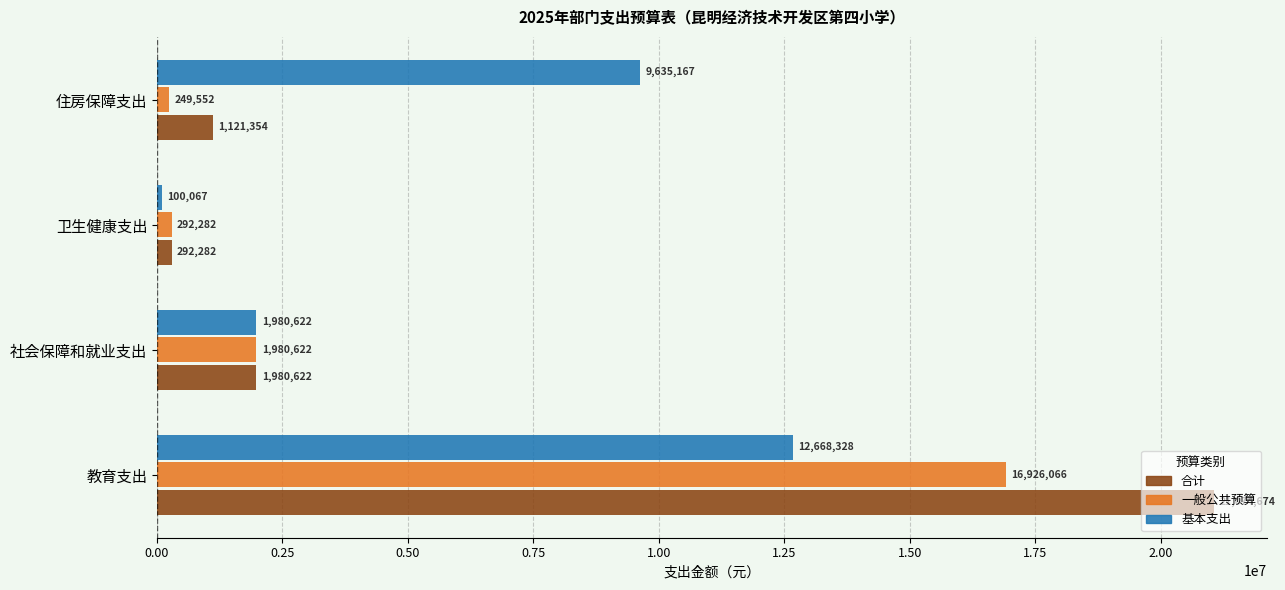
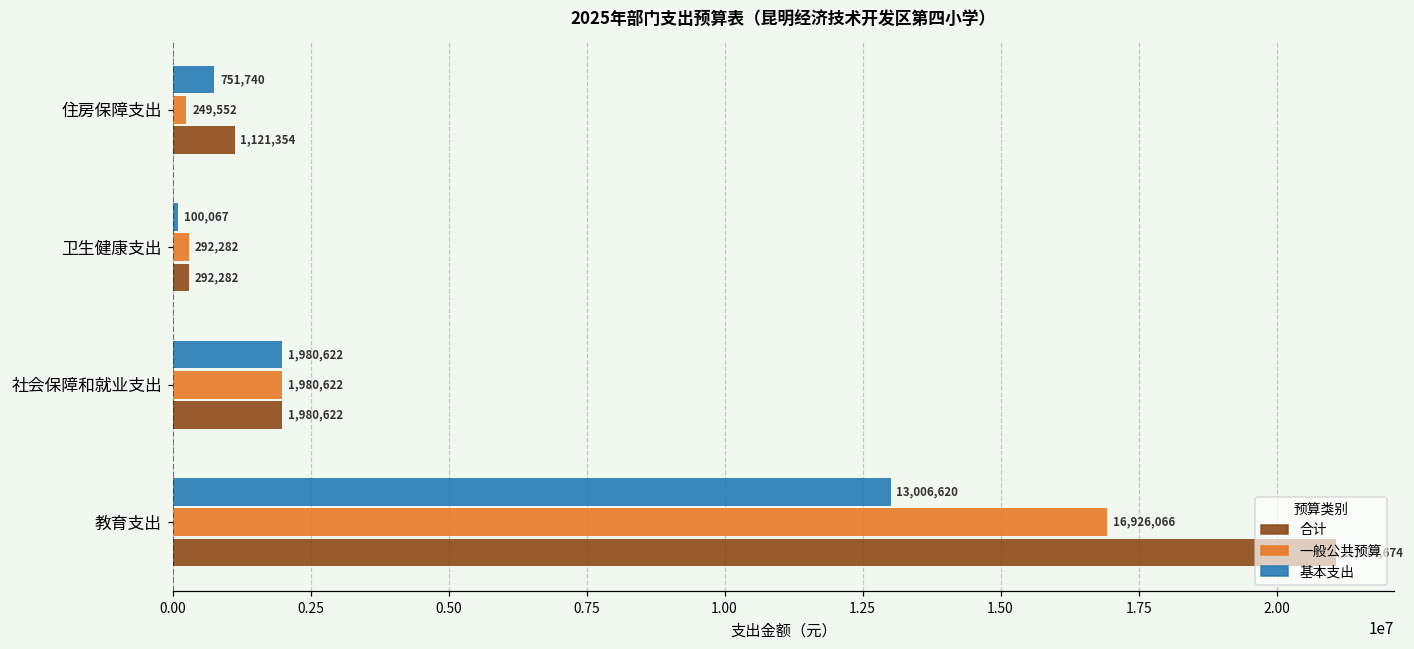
基本支出, 住房保障支出: 9,635,167 -> 751,740
基本支出, 教育支出: 12,668,328 -> 13,006,620
